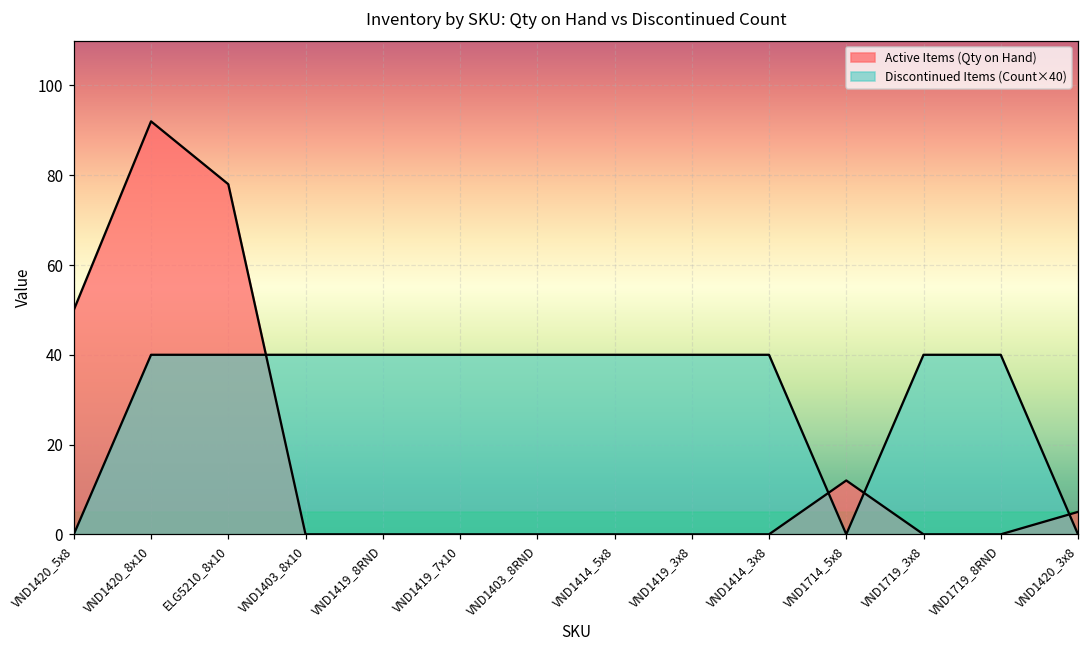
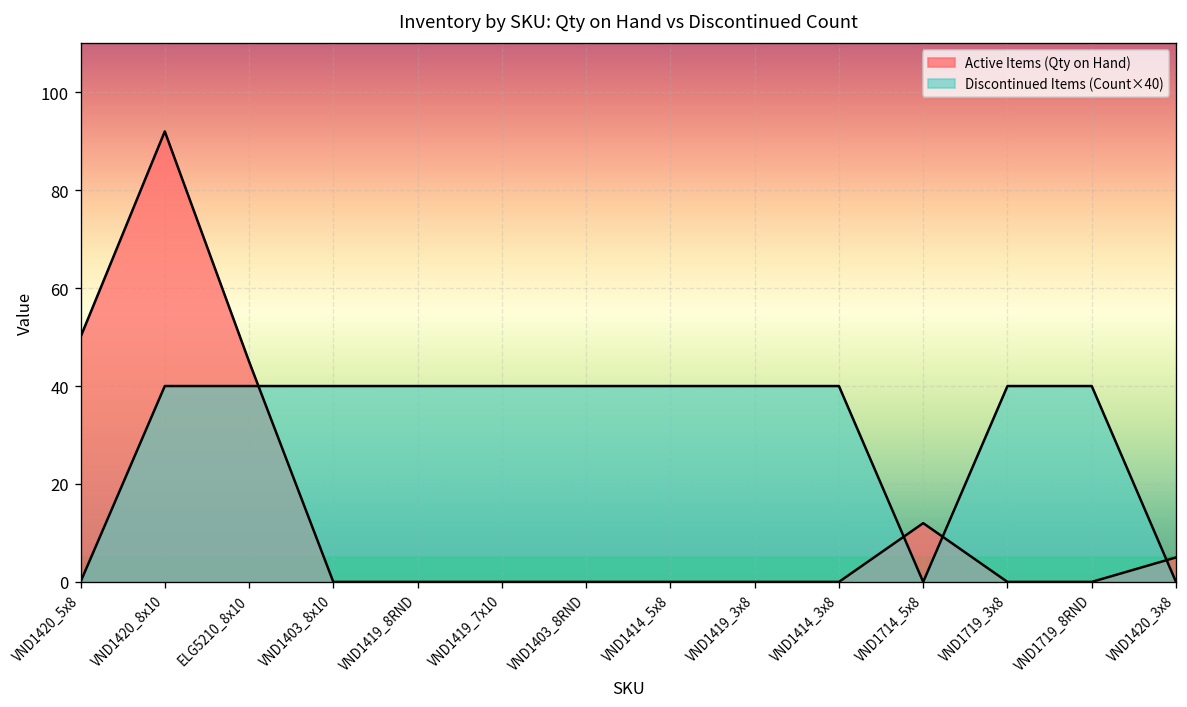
Active Items (Qty on Hand), ELG5210_8x10: 78 -> 45
